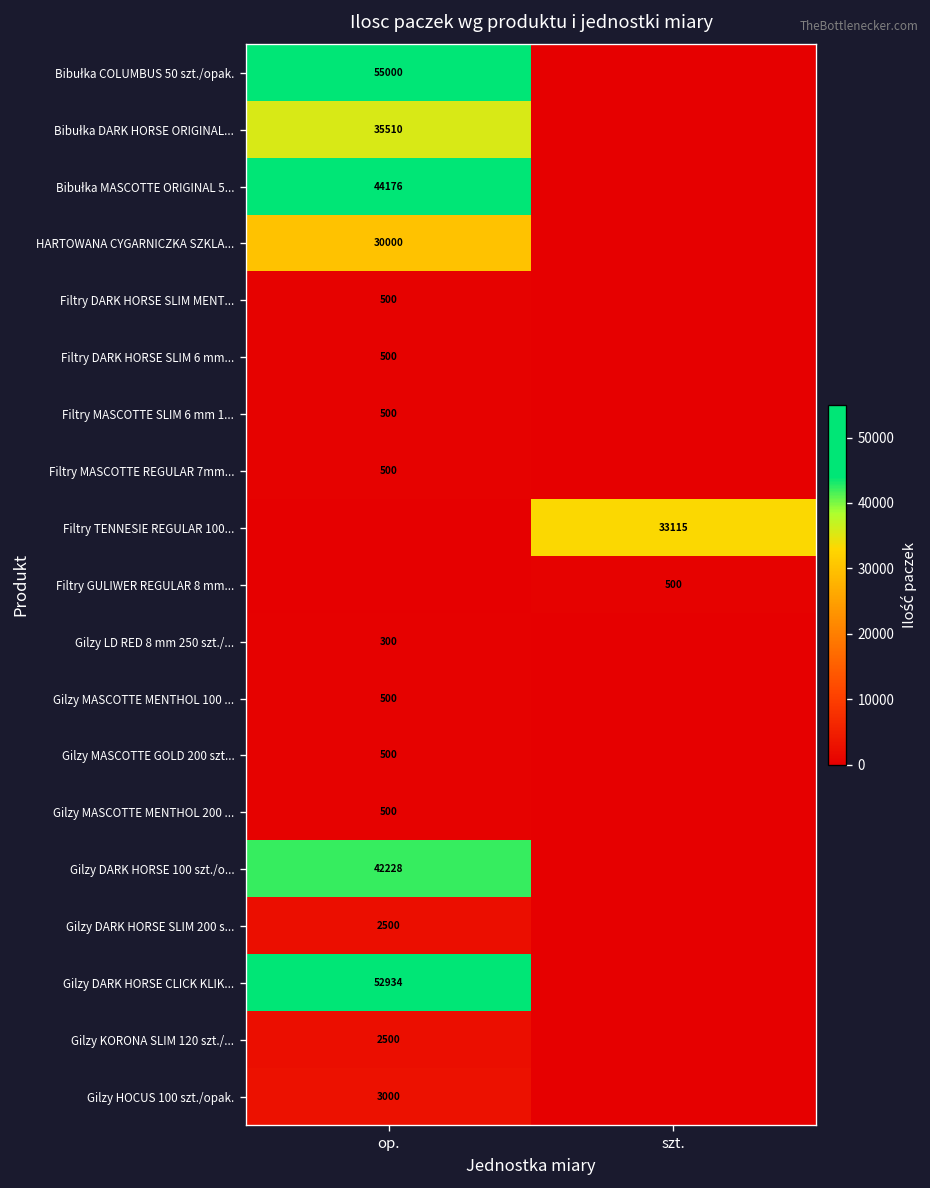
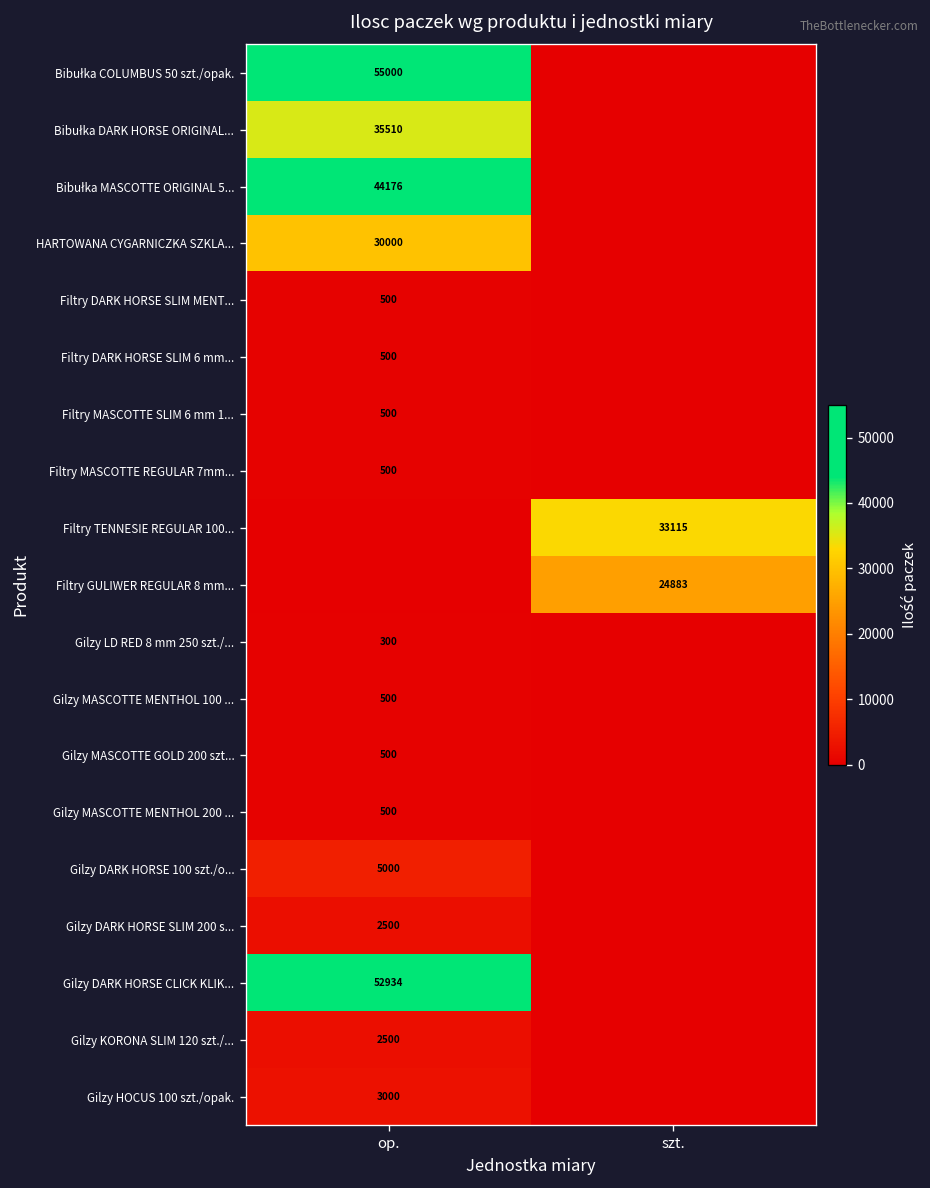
Filtry GULIWER REGULAR 8 mm..., szt.: 500 -> 24883
Gilzy DARK HORSE 100 szt./o..., op.: 42228 -> 5000
